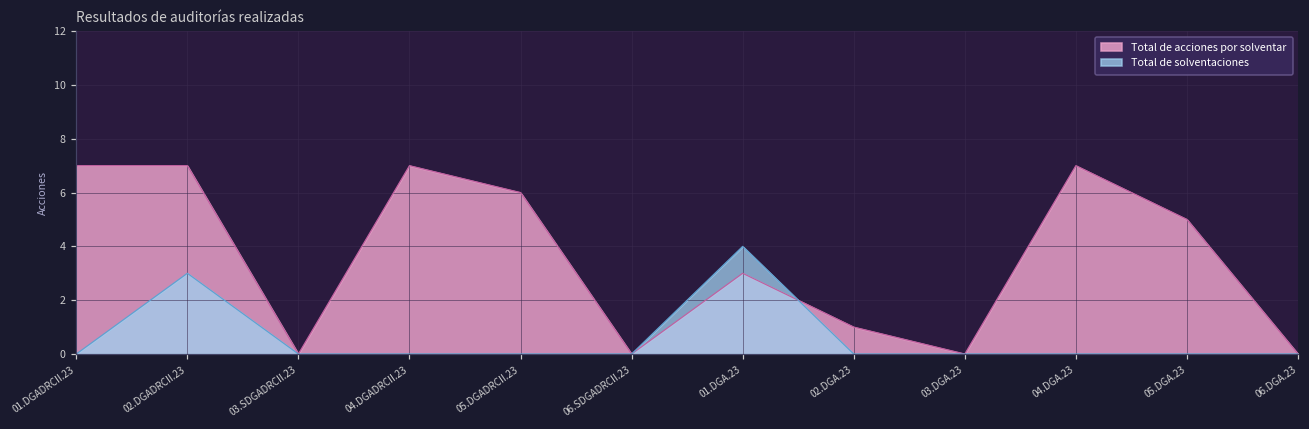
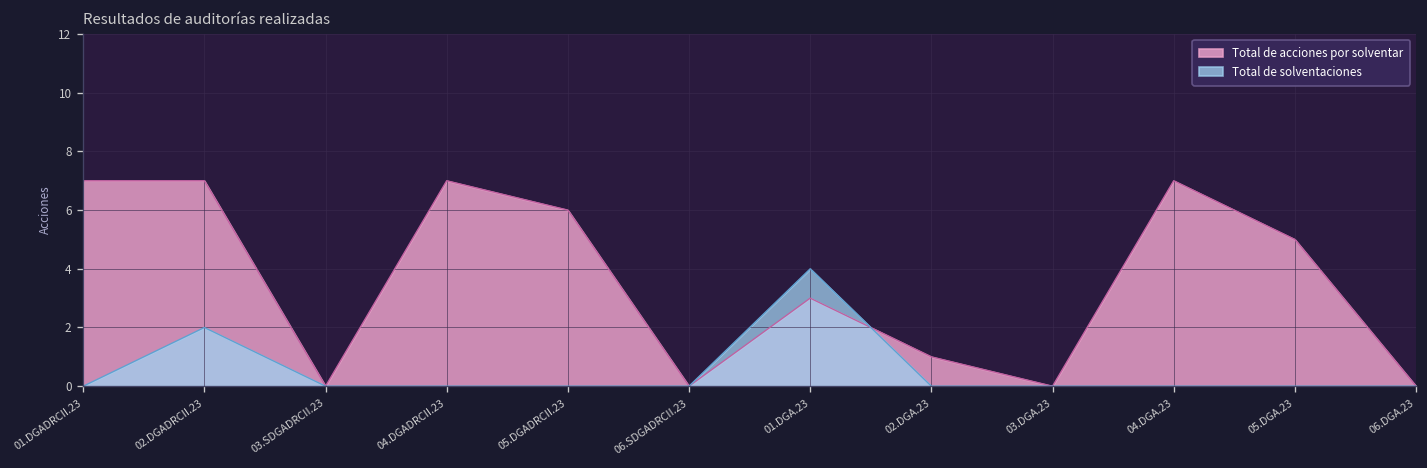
Total de solventaciones, 02.DGADRCII.23: 3 -> 2
